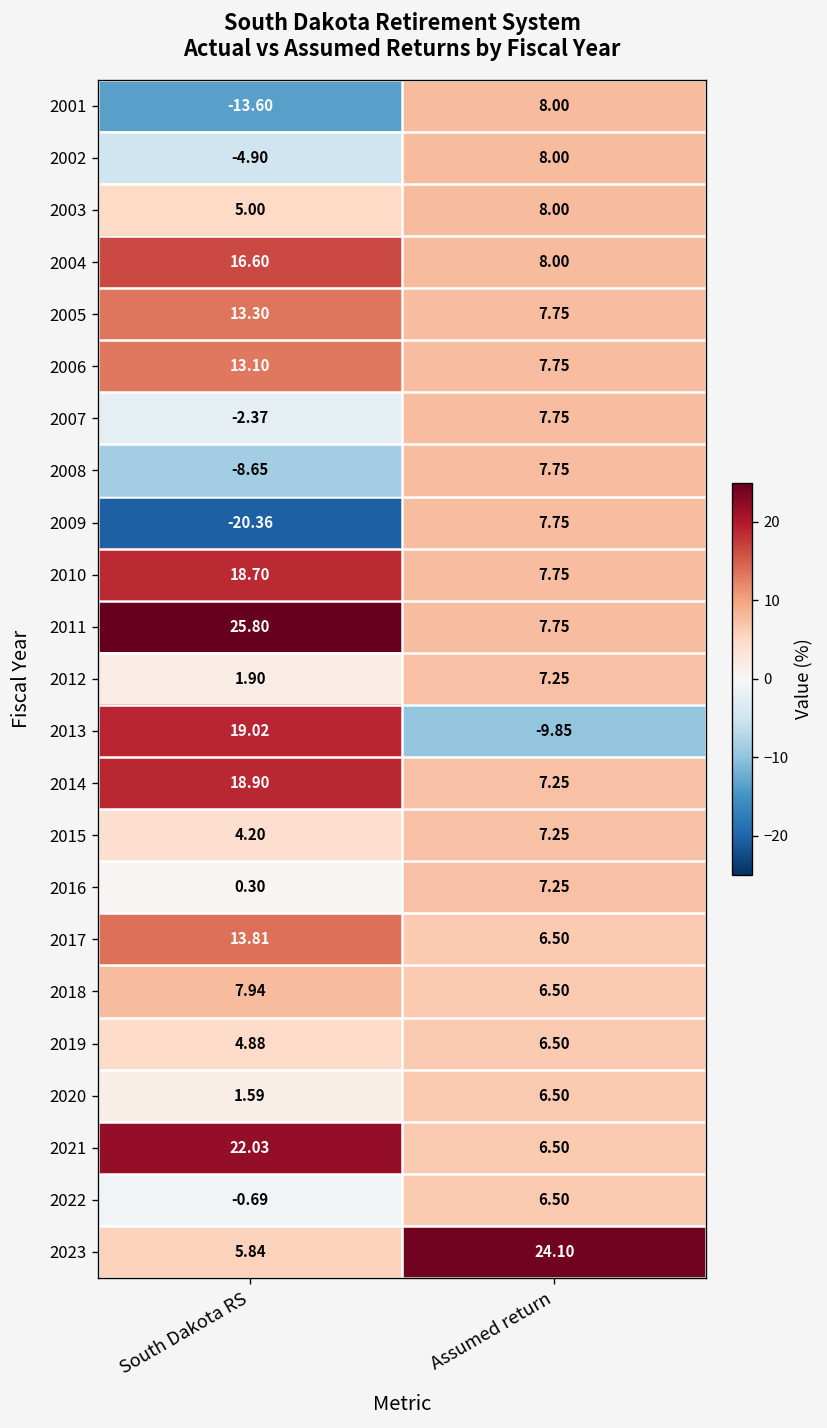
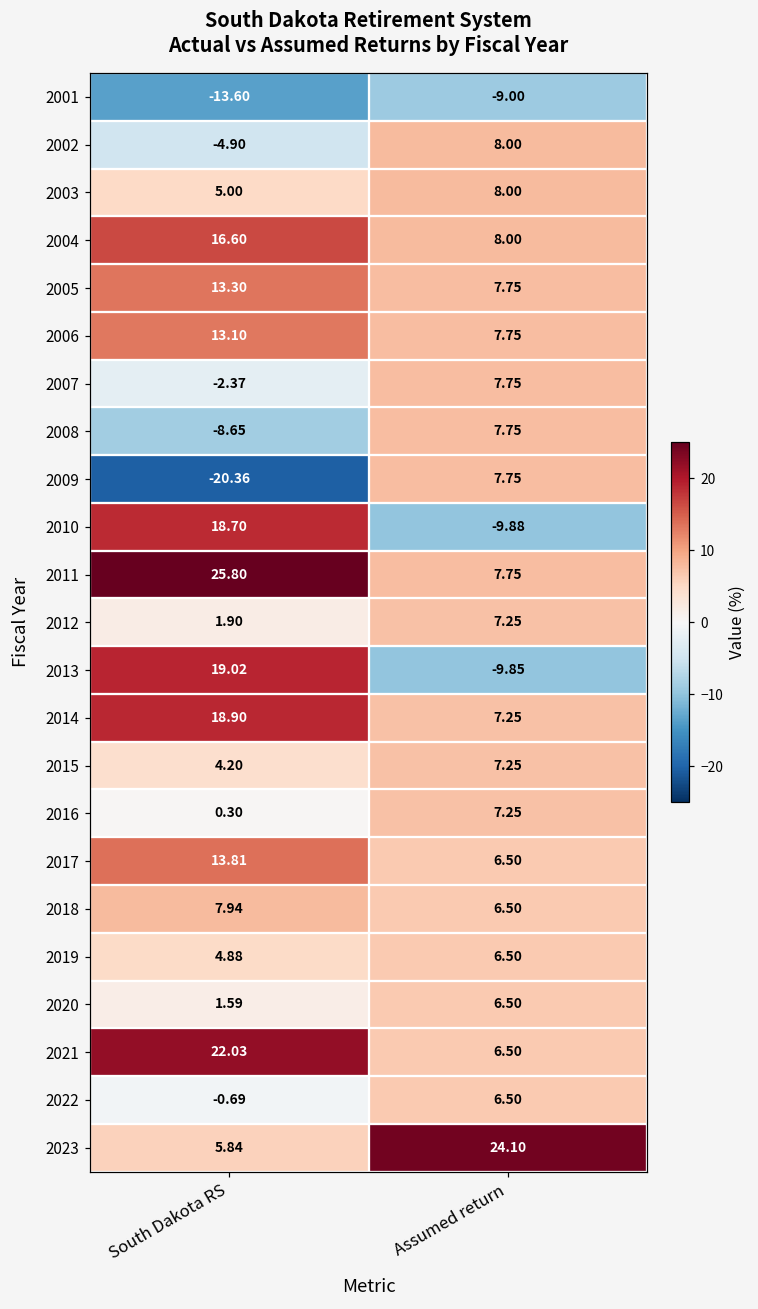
2001, Assumed return: 8.00 -> -9.00
2010, Assumed return: 7.75 -> -9.88
